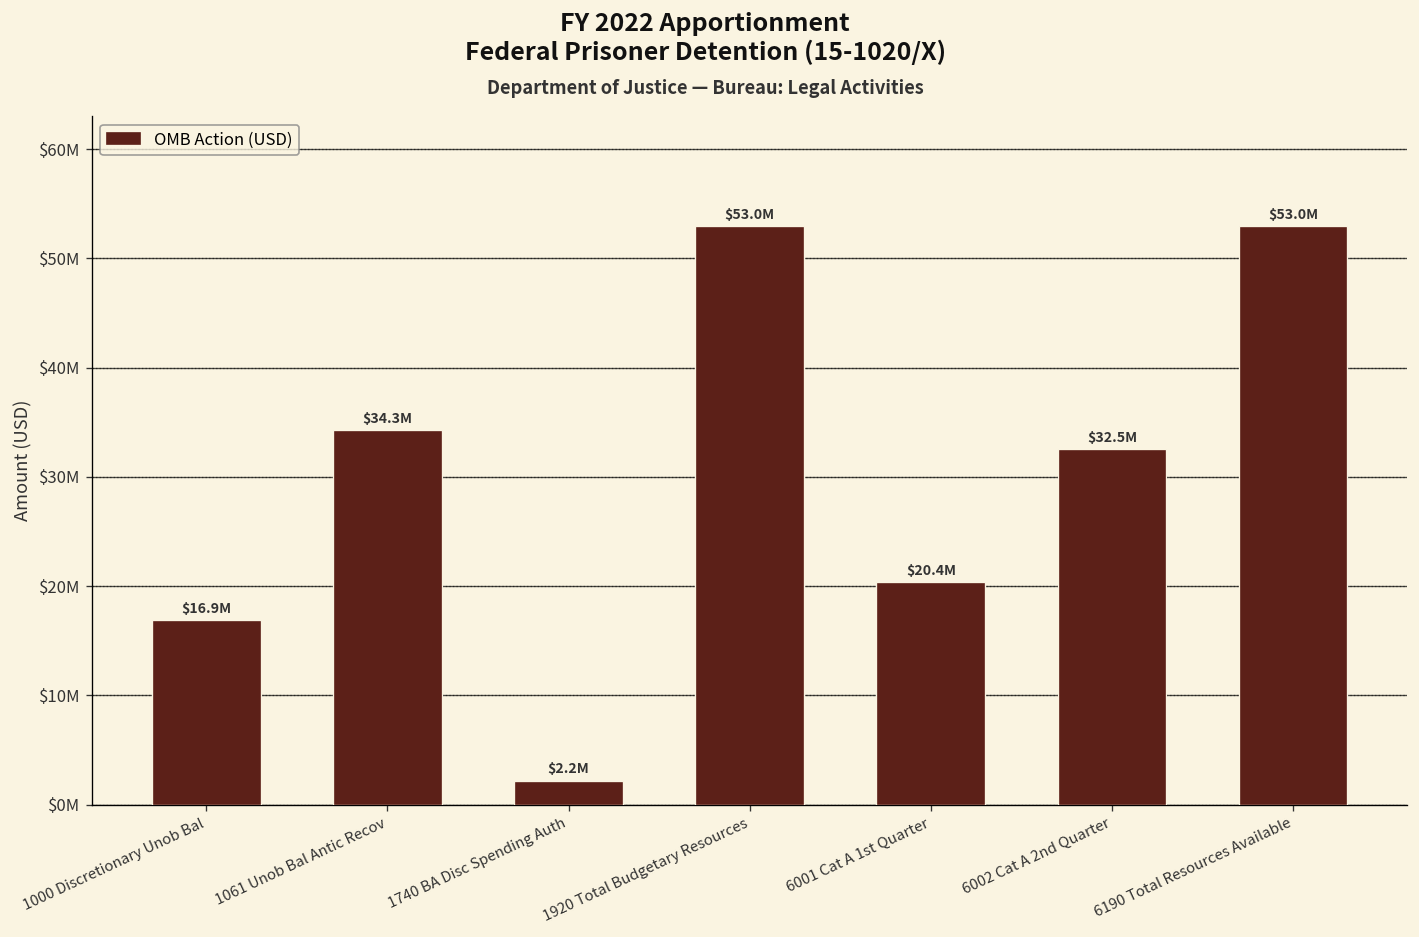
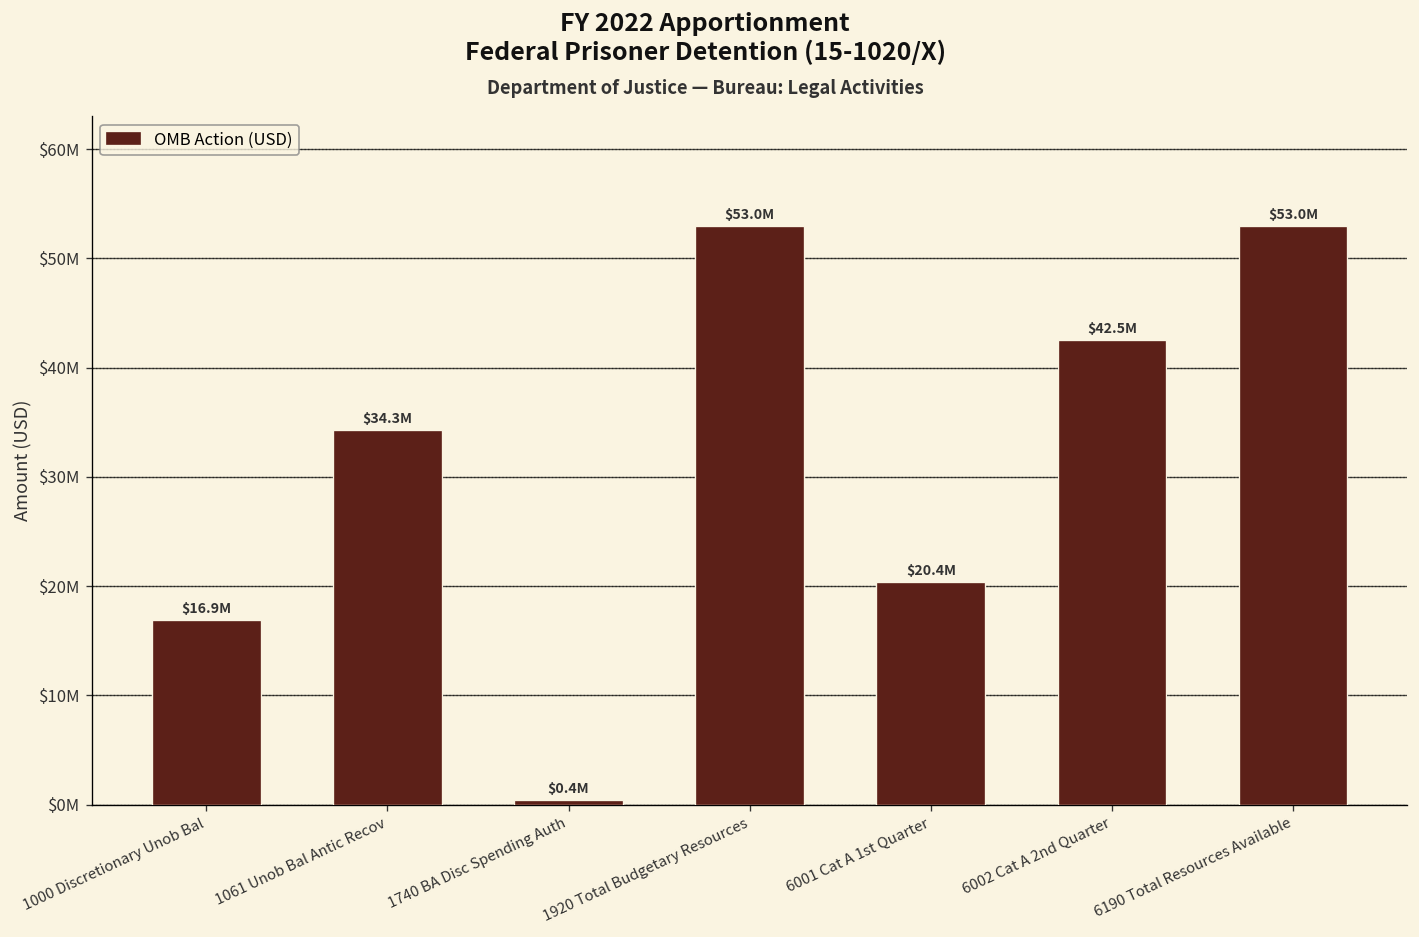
1740 BA Disc Spending Auth: $2.2M -> $0.4M
6002 Cat A 2nd Quarter: $32.5M -> $42.5M
